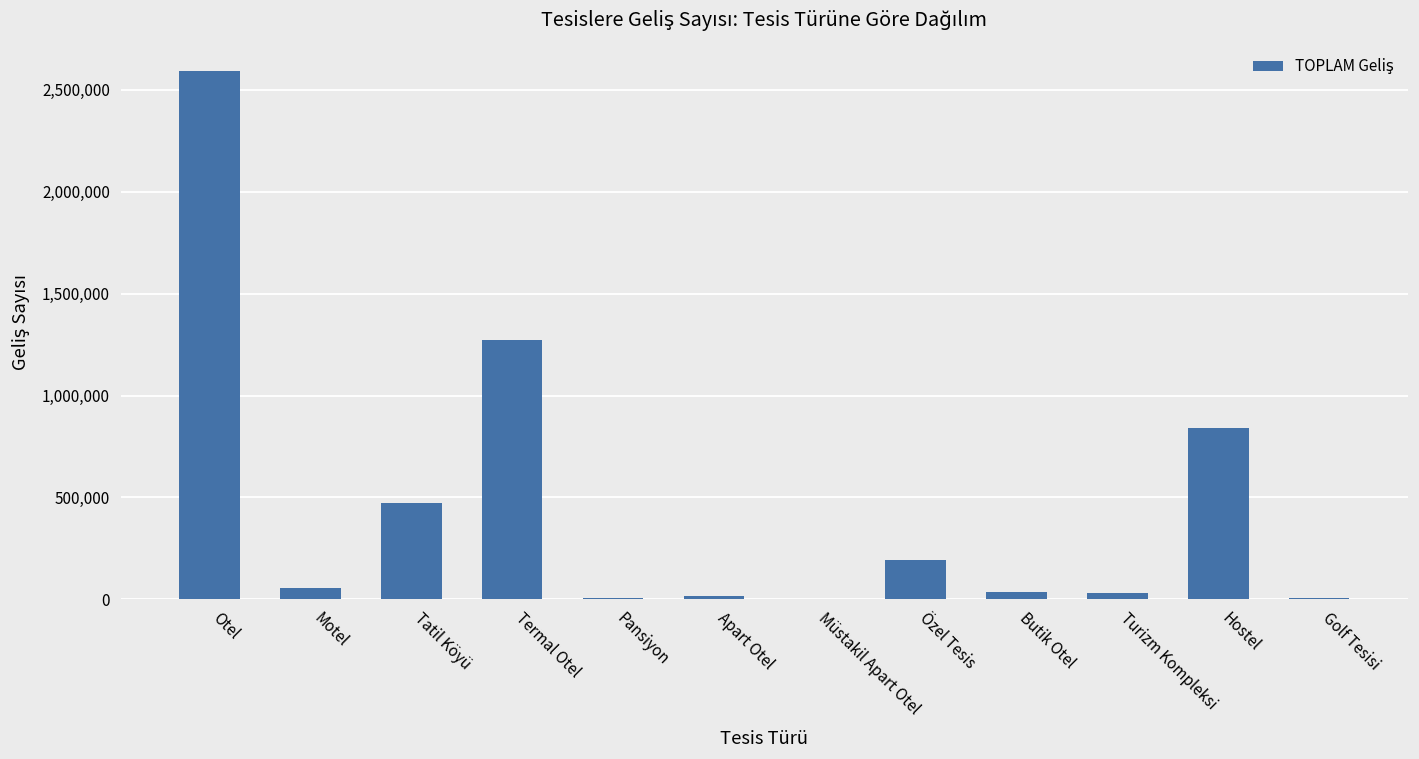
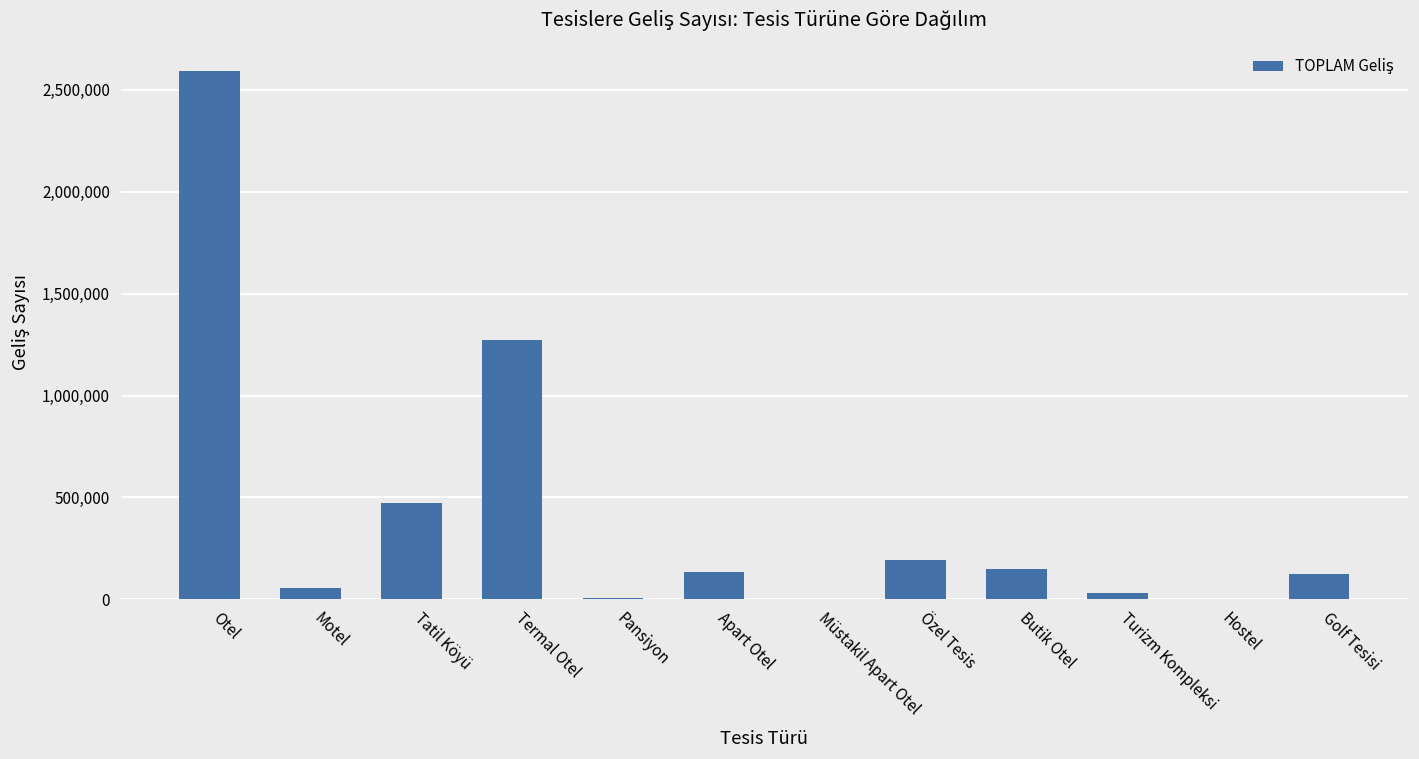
Apart Otel: 20,000 -> 130,000
Butik Otel: 40,000 -> 150,000
Hostel: 840,000 -> 0
Golf Tesisi: 0 -> 130,000
